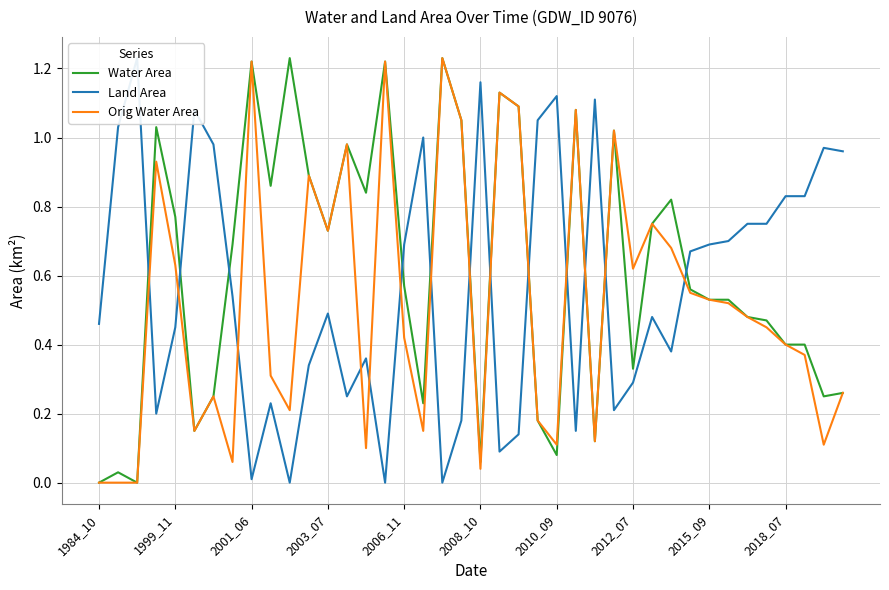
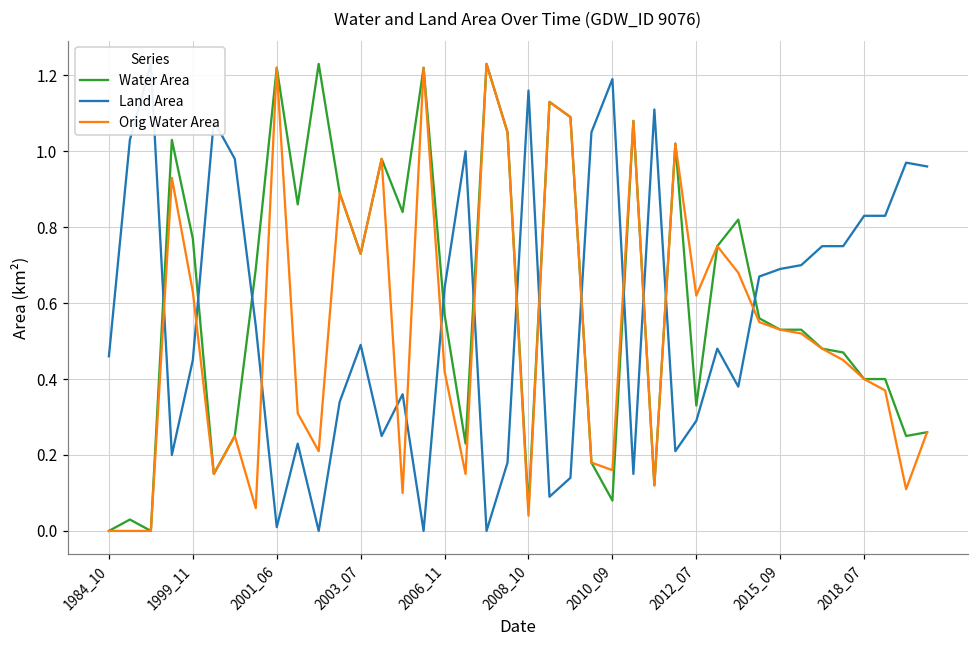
Land Area, 2006_11: 0.69 -> 0.64
Land Area, 2010_09: 1.12 -> 1.19
Orig Water Area, 2010_09: 0.11 -> 0.16
